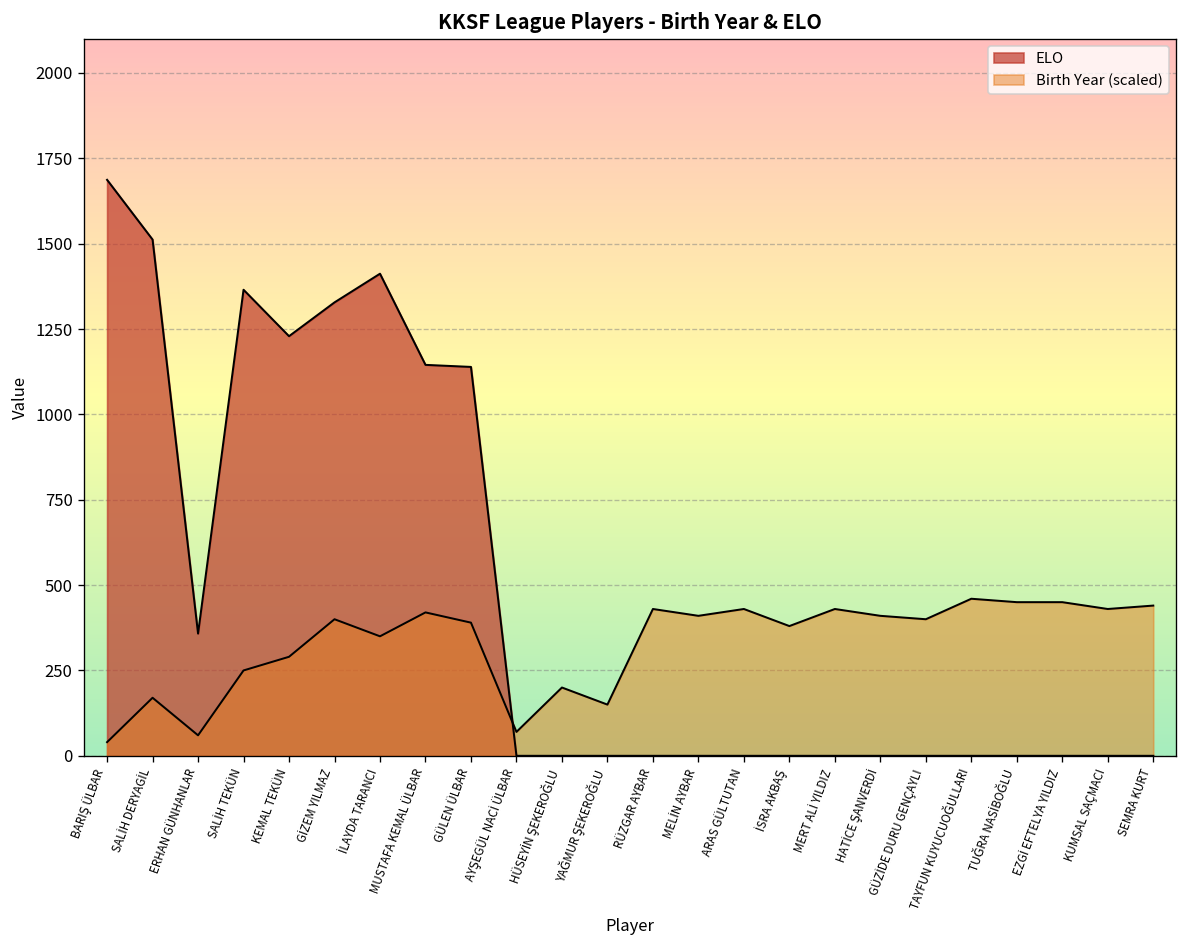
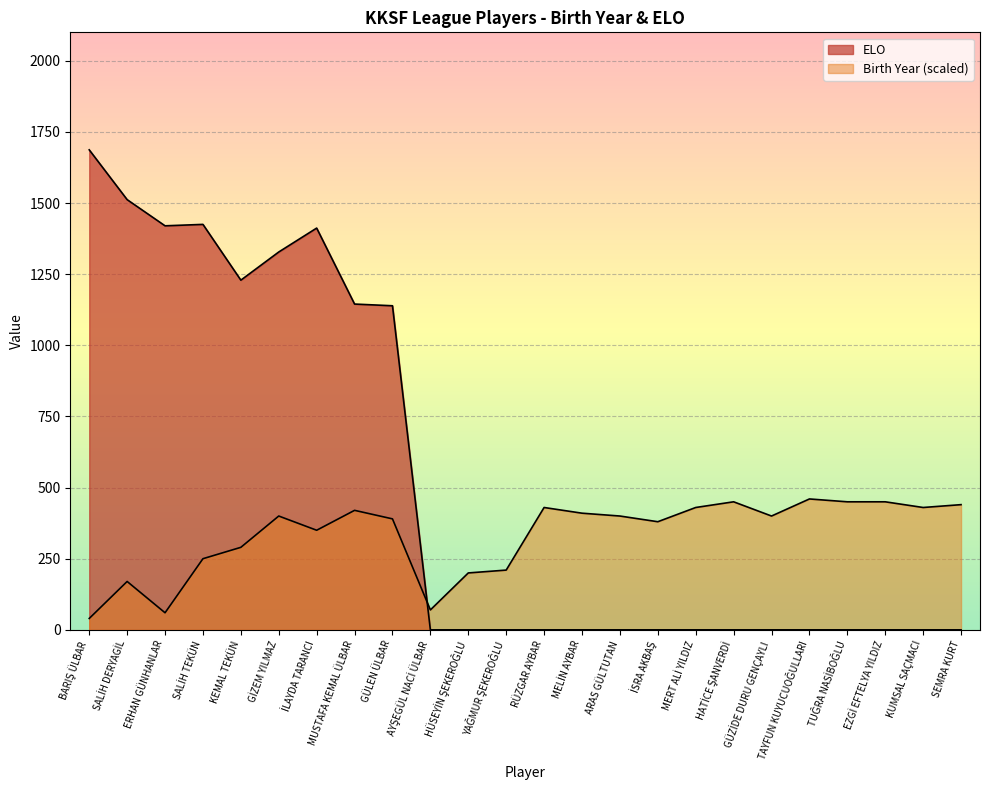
ELO, ERHAN GÜNHANLAR: 360 -> 1420
ELO, SALİH TEKÜN: 1370 -> 1430
Birth Year (scaled), YAĞMUR ŞEKEROĞLU: 150 -> 210
Birth Year (scaled), ARAS GÜLTUTAN: 430 -> 400
Birth Year (scaled), HATİCE ŞANVERDİ: 410 -> 450
